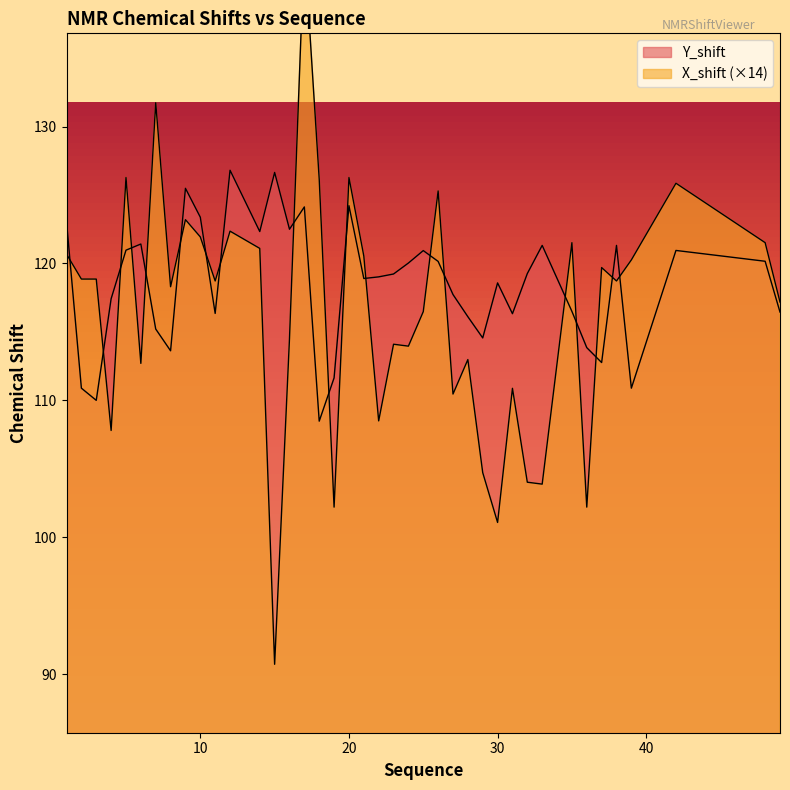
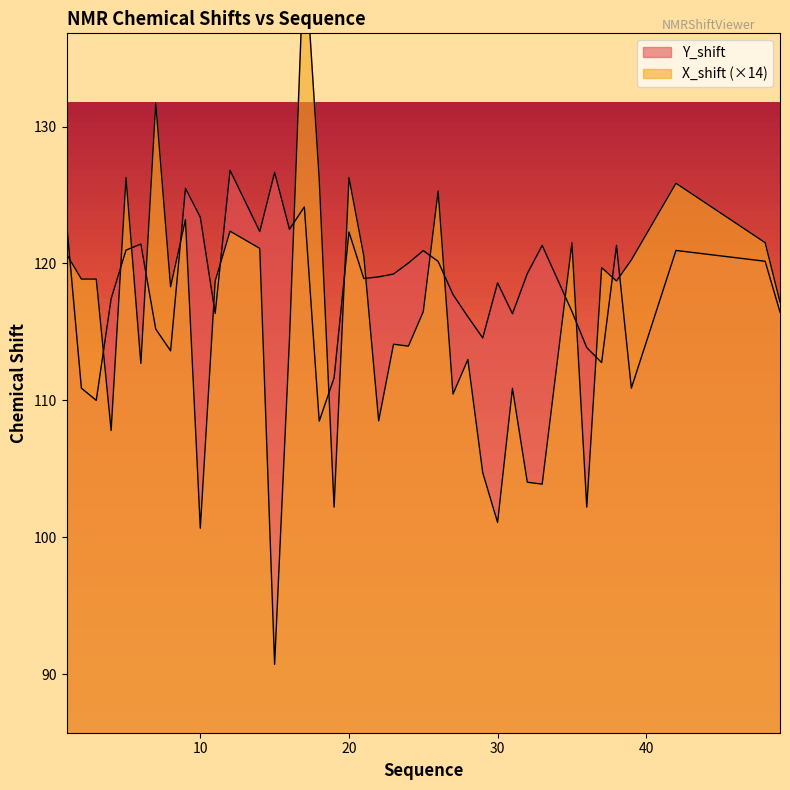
X_shift (×14), 10: 121.9 -> 100.7
Y_shift, 20: 124.2 -> 122.3
